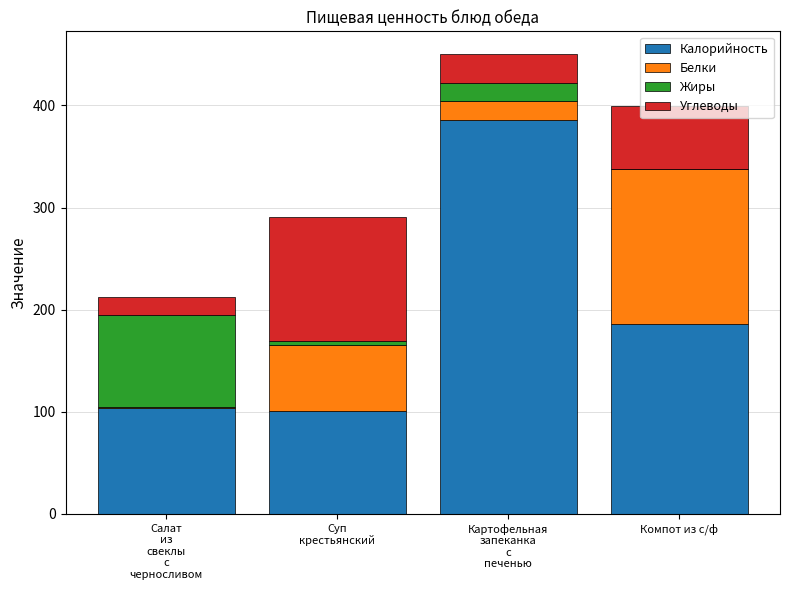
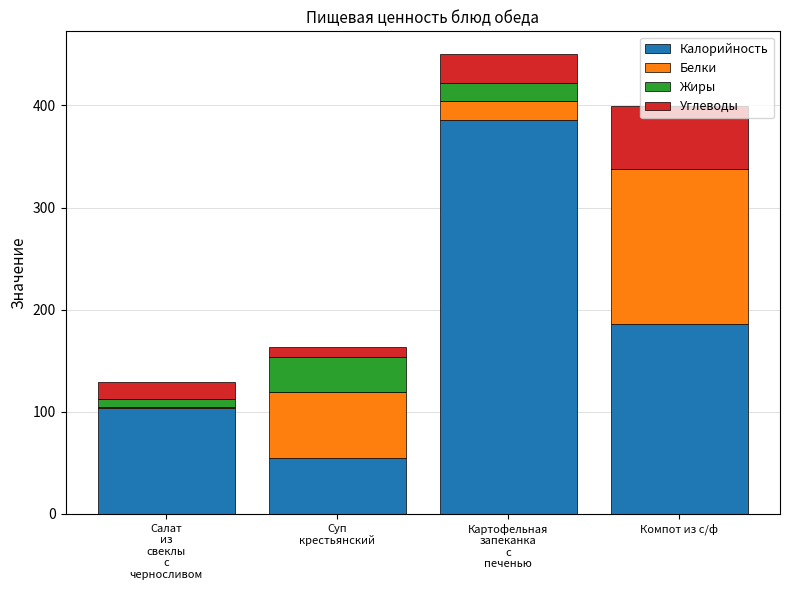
Жиры, Салат из свеклы с черносливом: 91 -> 8
Калорийность, Суп крестьянский: 101 -> 55
Жиры, Суп крестьянский: 4 -> 34
Углеводы, Суп крестьянский: 121 -> 10
